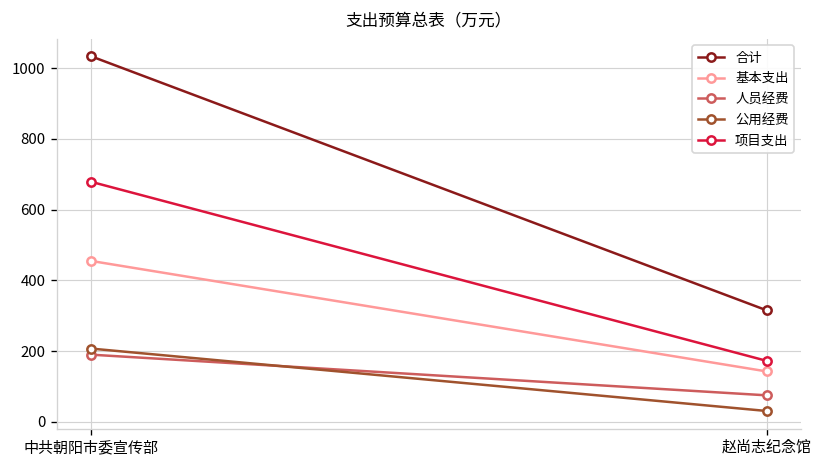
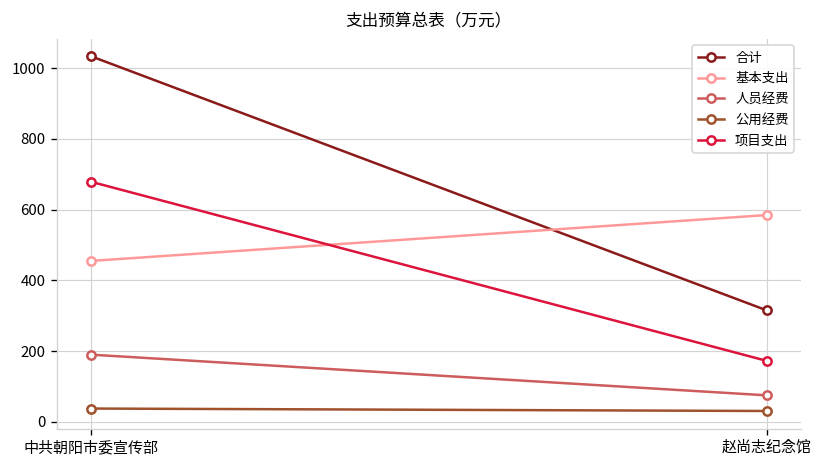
公用经费, 中共朝阳市委宣传部: 210 -> 40
基本支出, 赵尚志纪念馆: 140 -> 580
